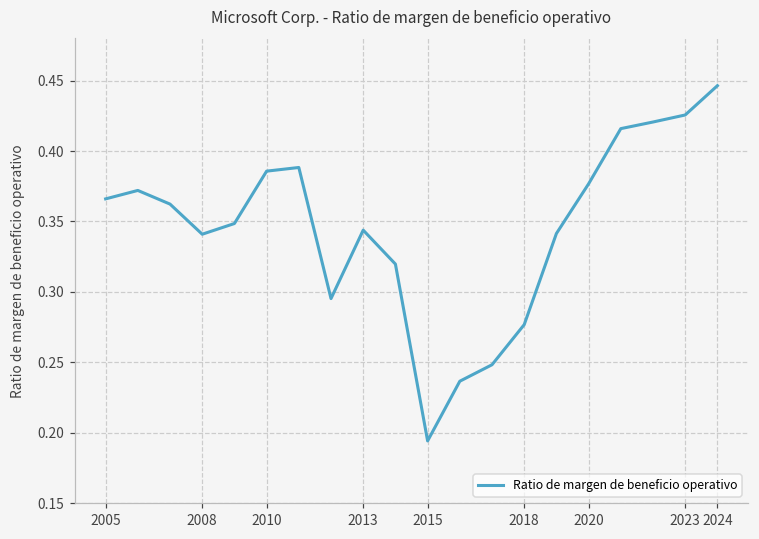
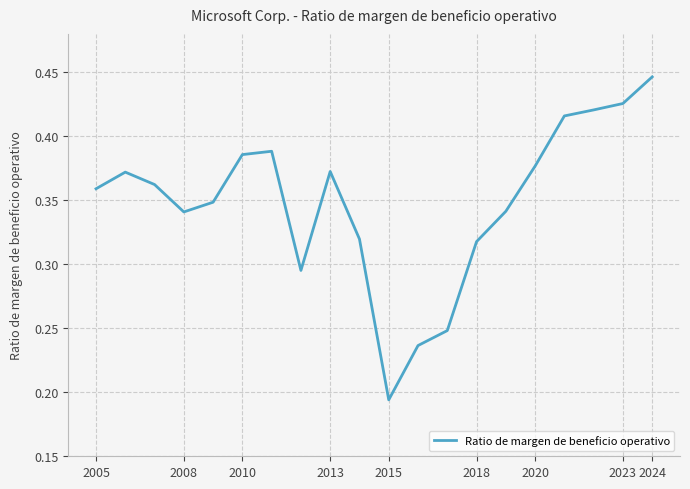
2005: 0.366 -> 0.359
2013: 0.344 -> 0.373
2018: 0.277 -> 0.318
